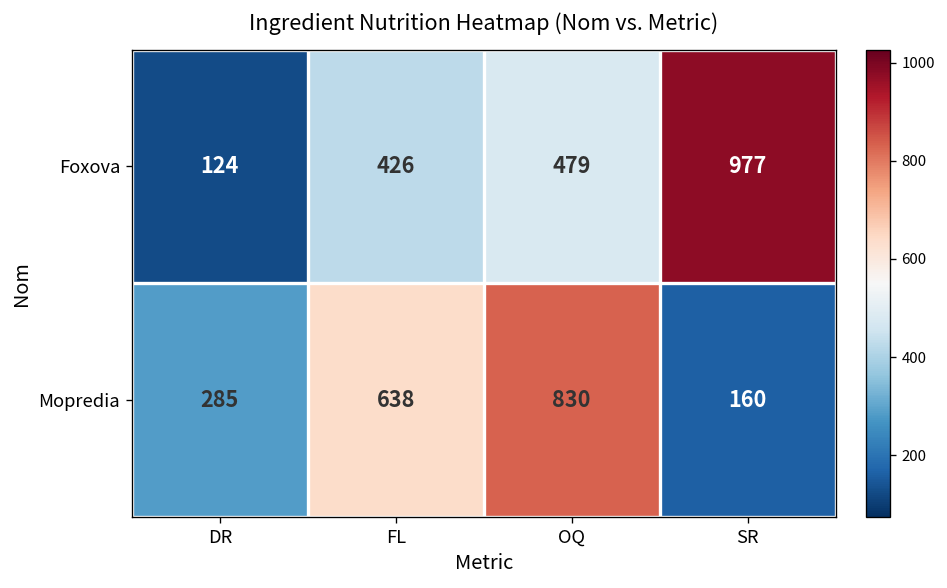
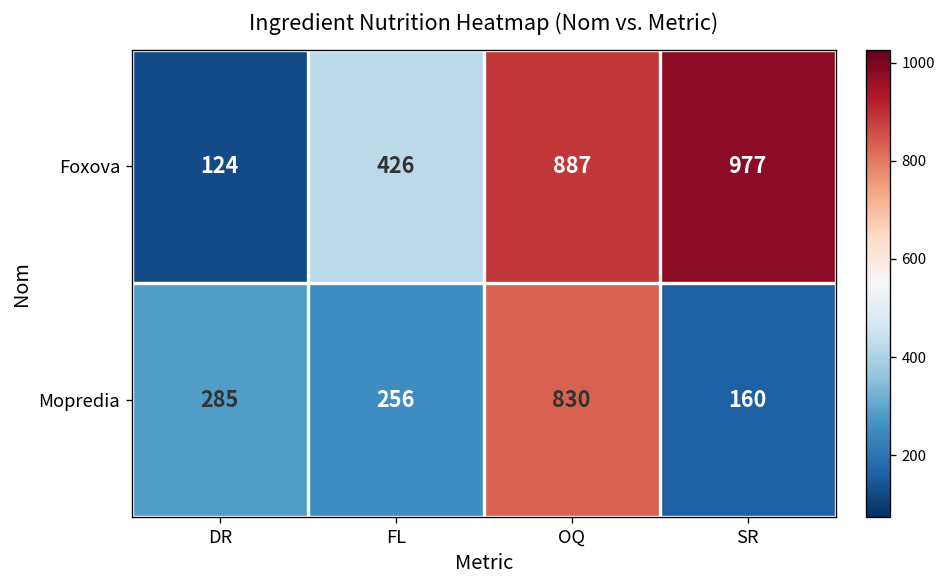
Foxova, OQ: 479 -> 887
Mopredia, FL: 638 -> 256
